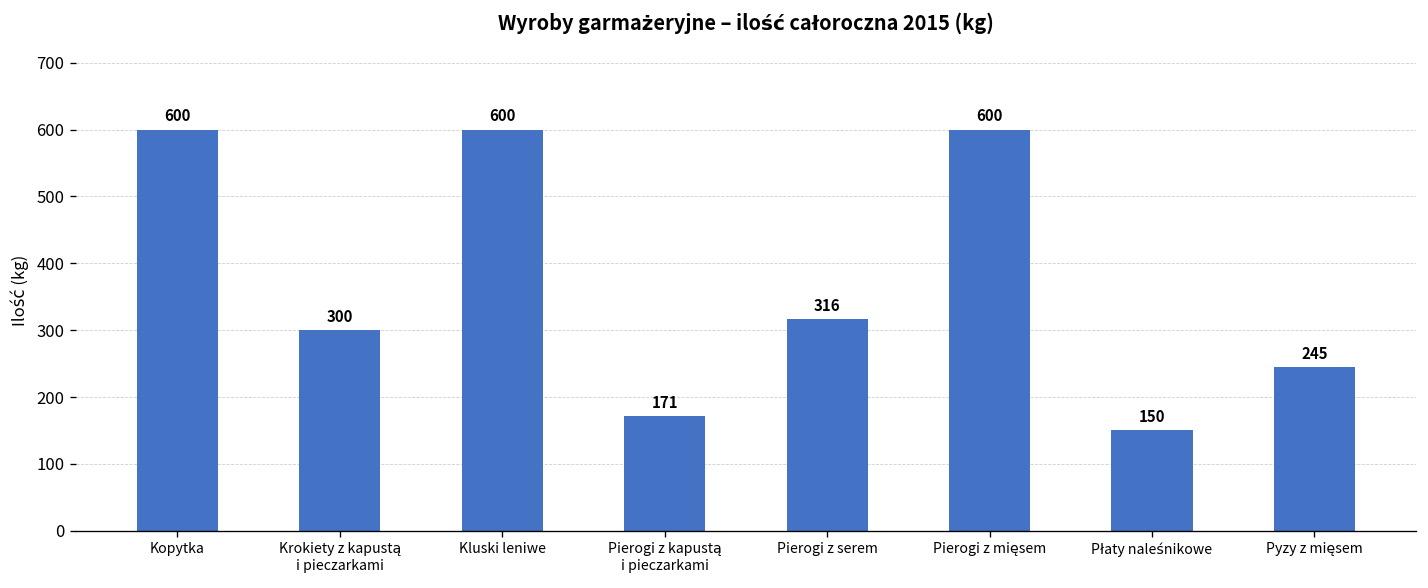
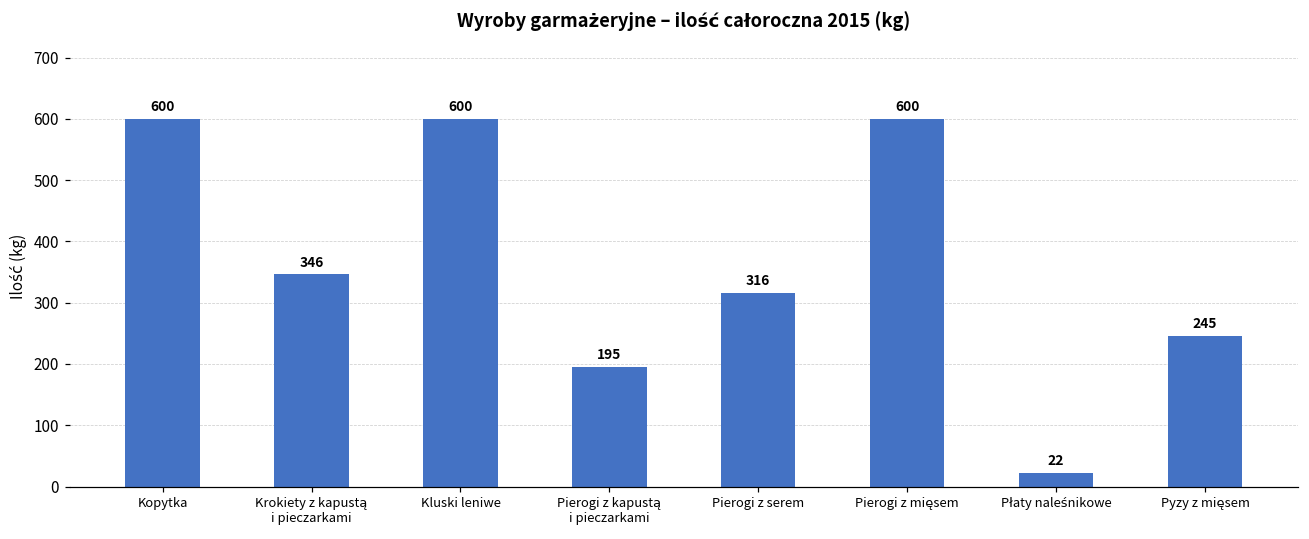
Krokiety z kapustą i pieczarkami: 300 -> 346
Pierogi z kapustą i pieczarkami: 171 -> 195
Płaty naleśnikowe: 150 -> 22
